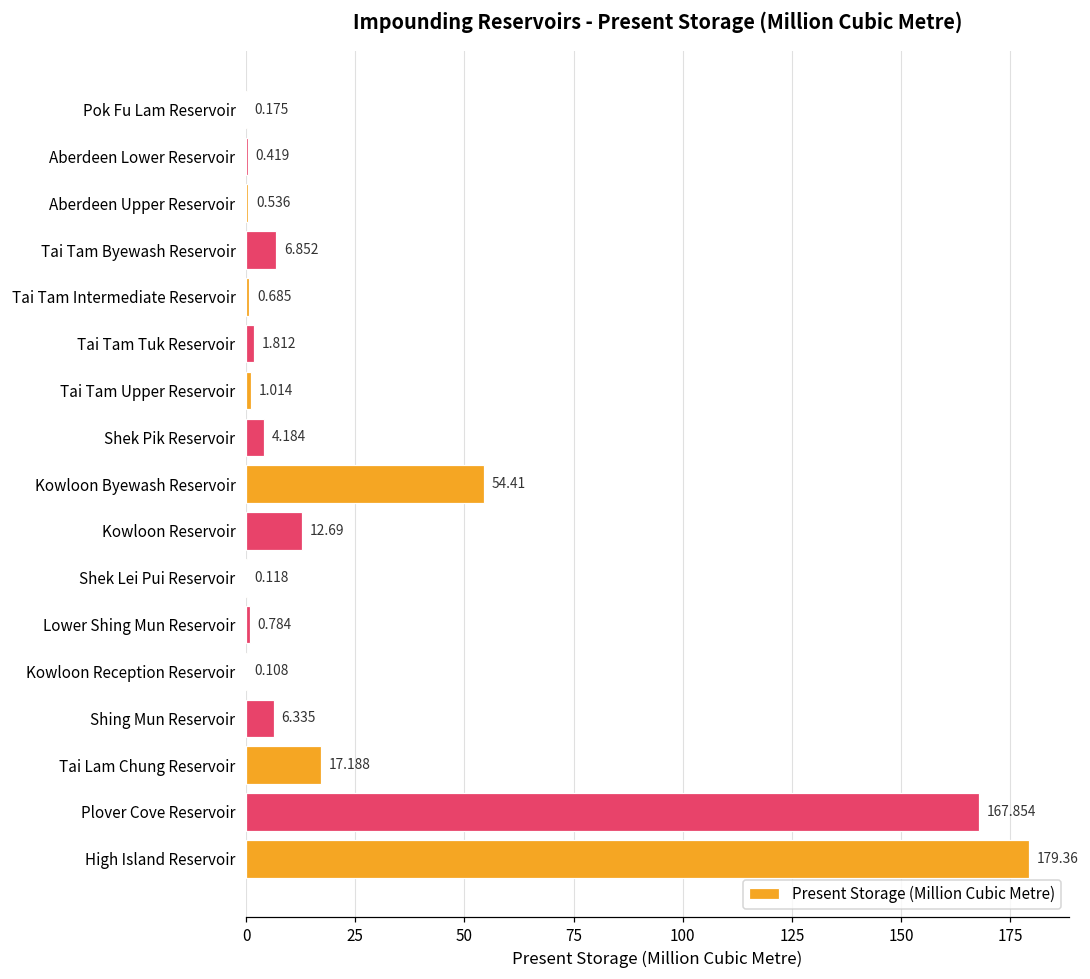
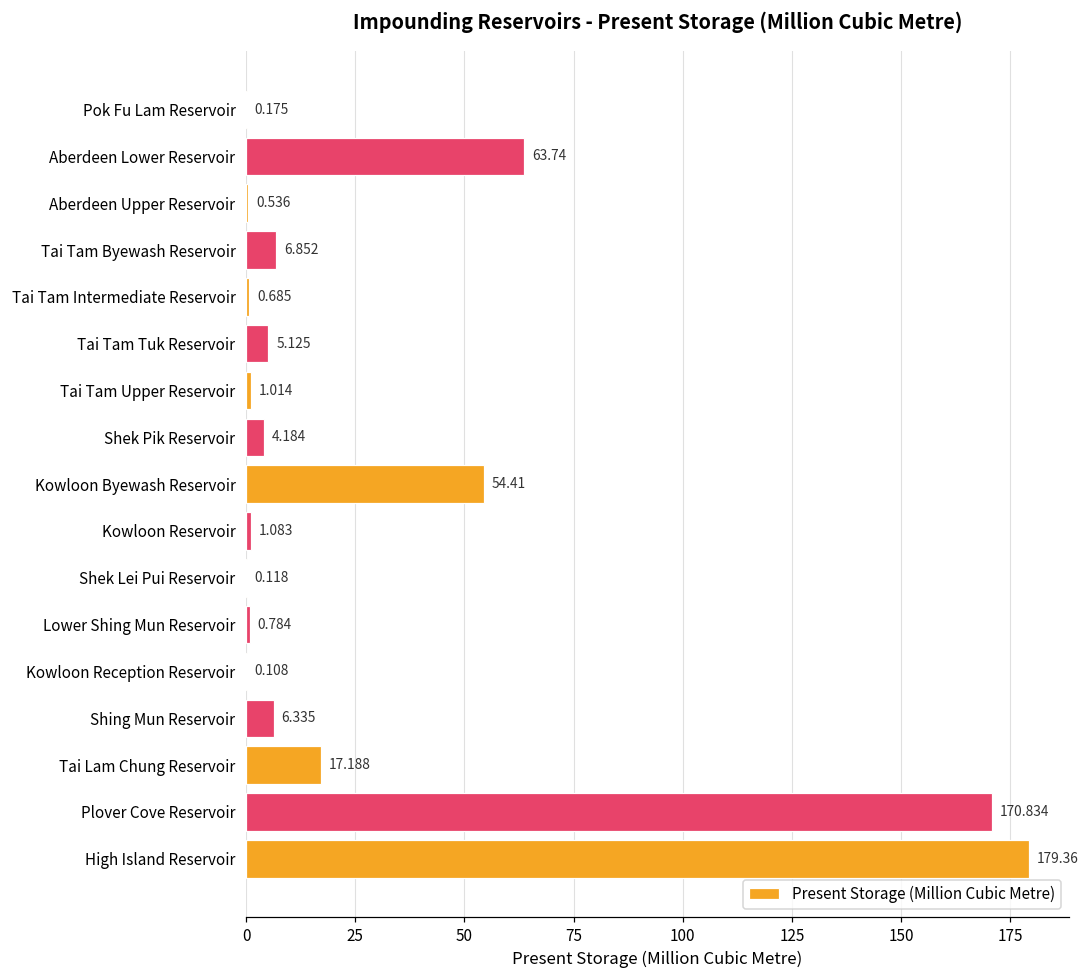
Aberdeen Lower Reservoir: 0.419 -> 63.74
Tai Tam Tuk Reservoir: 1.812 -> 5.125
Kowloon Reservoir: 12.69 -> 1.083
Plover Cove Reservoir: 167.854 -> 170.834
